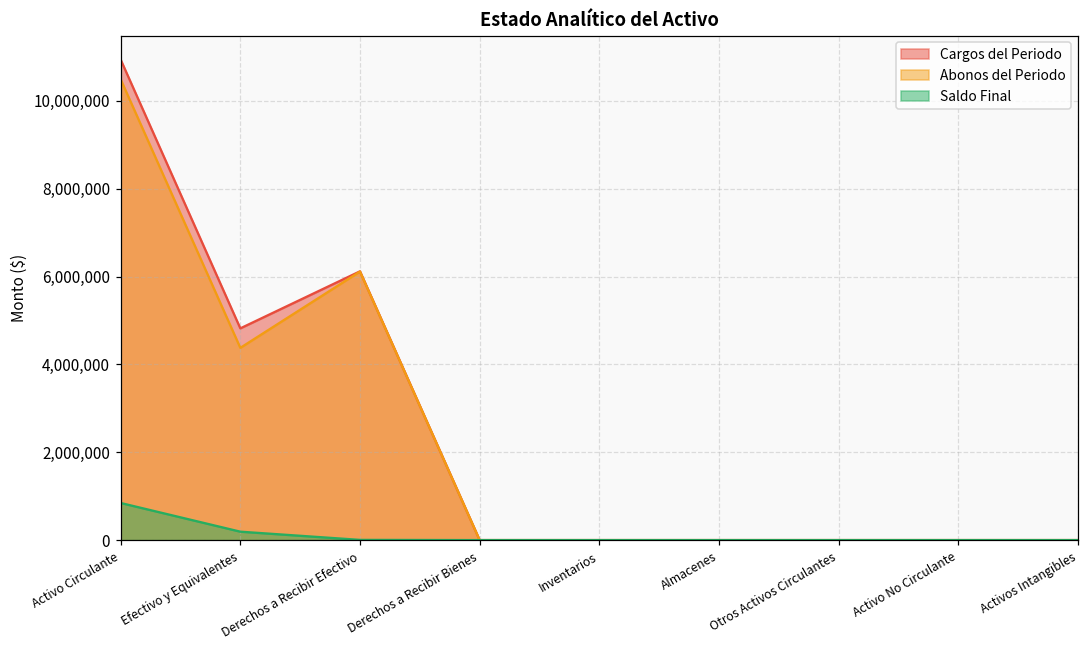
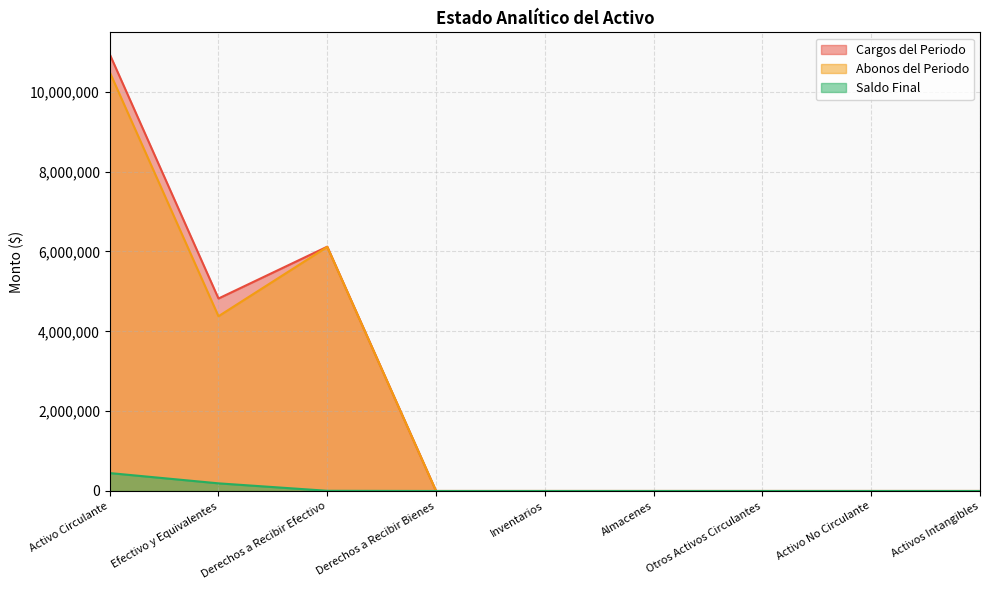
Saldo Final, Activo Circulante: 800,000 -> 400,000
